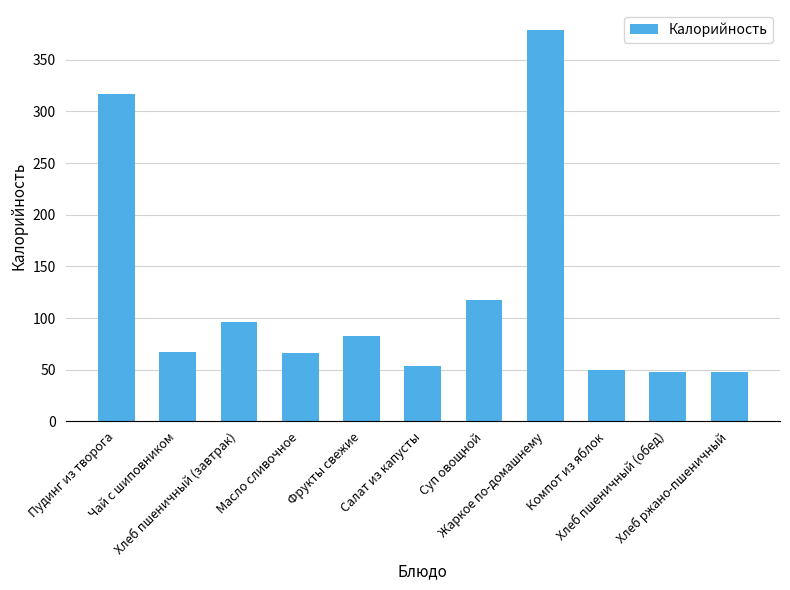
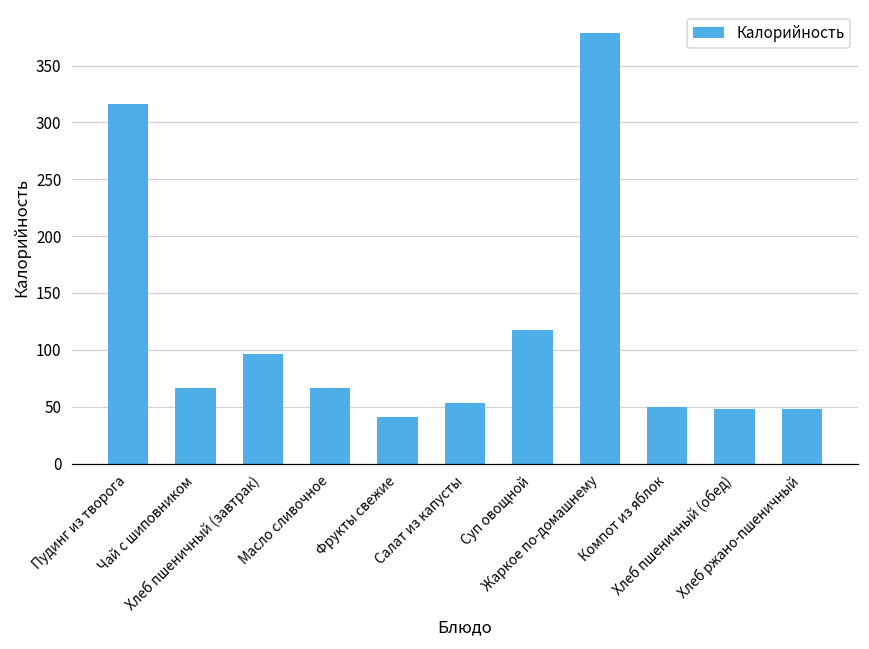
Фрукты свежие: 83 -> 41
